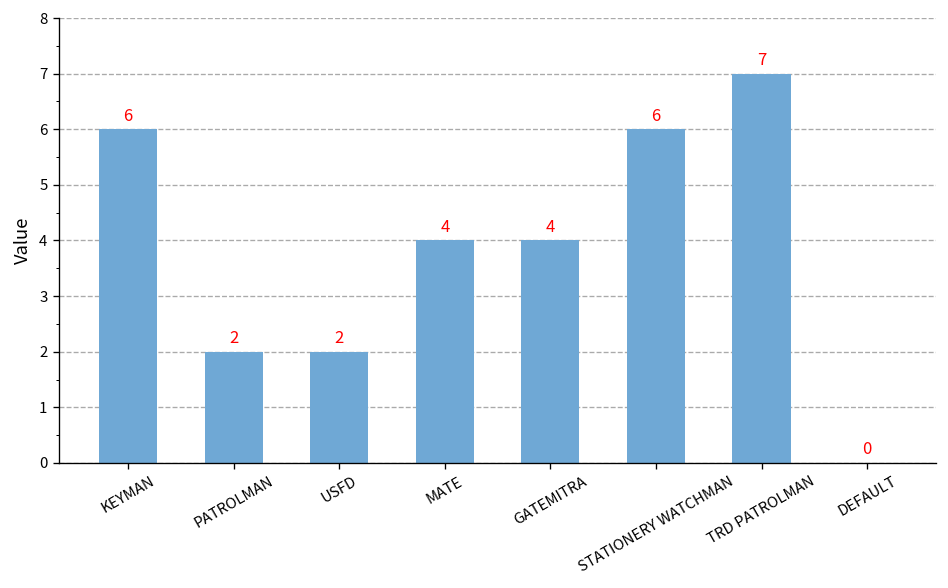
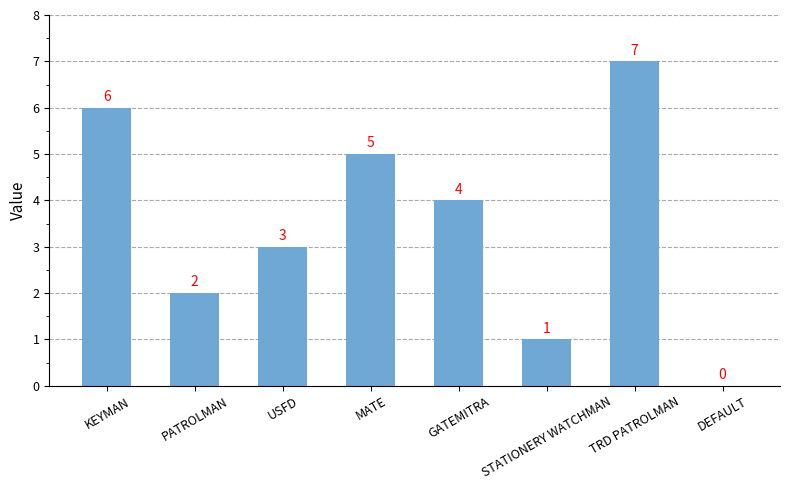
USFD: 2 -> 3
MATE: 4 -> 5
STATIONERY WATCHMAN: 6 -> 1
